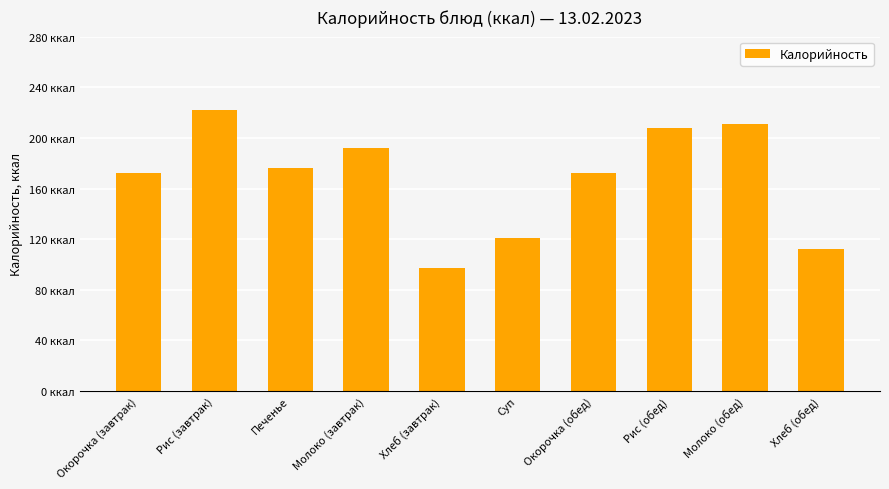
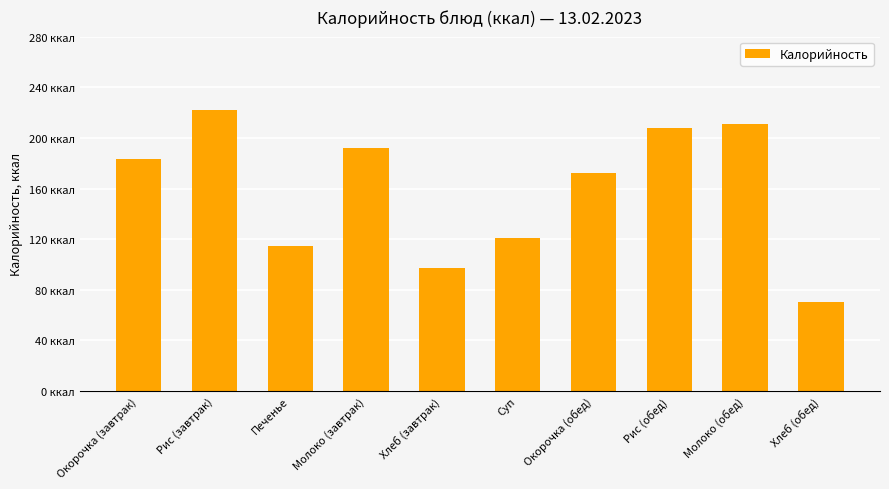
Окорочка (завтрак): 172 ккал -> 183 ккал
Печенье: 176 ккал -> 115 ккал
Хлеб (обед): 112 ккал -> 70 ккал
